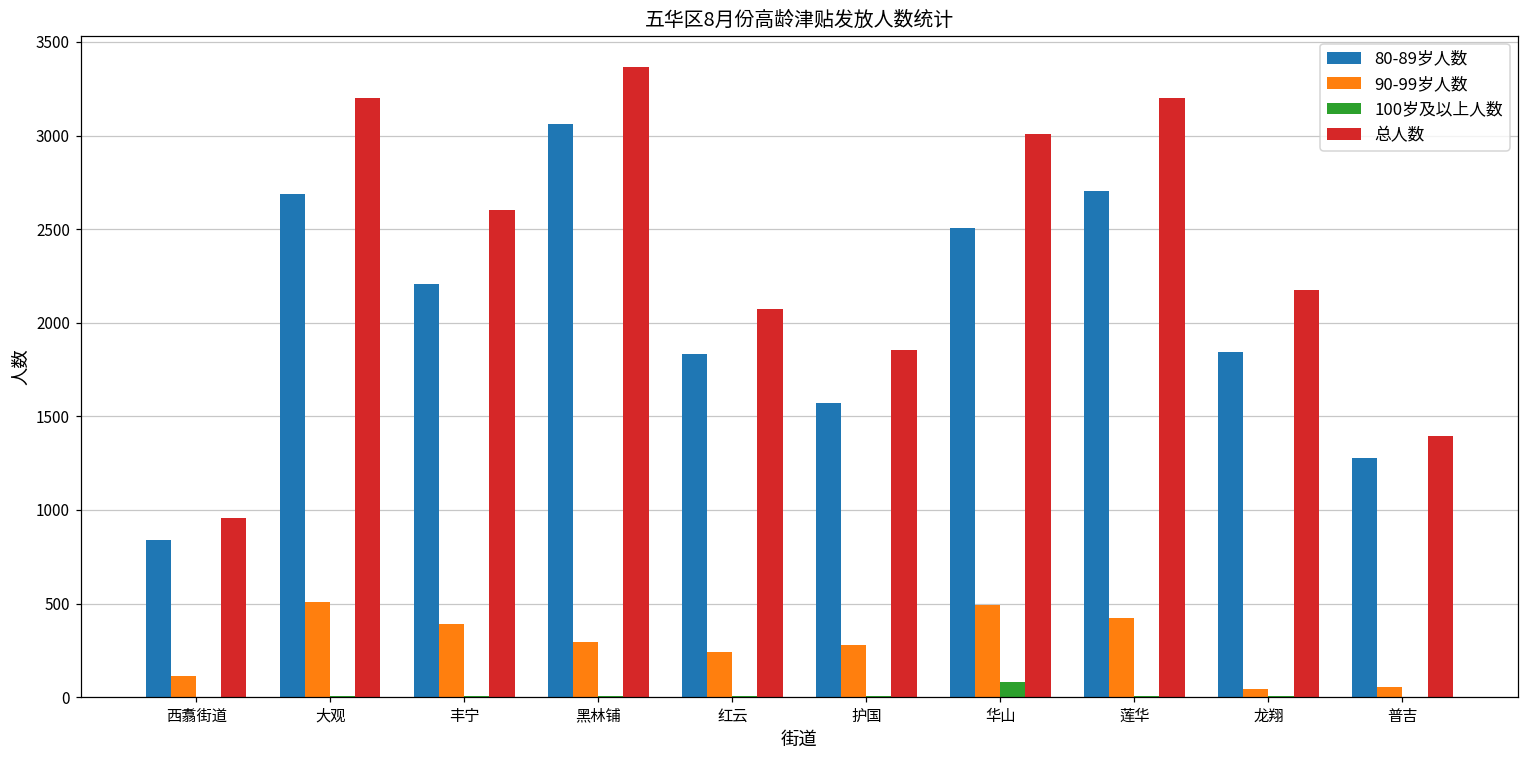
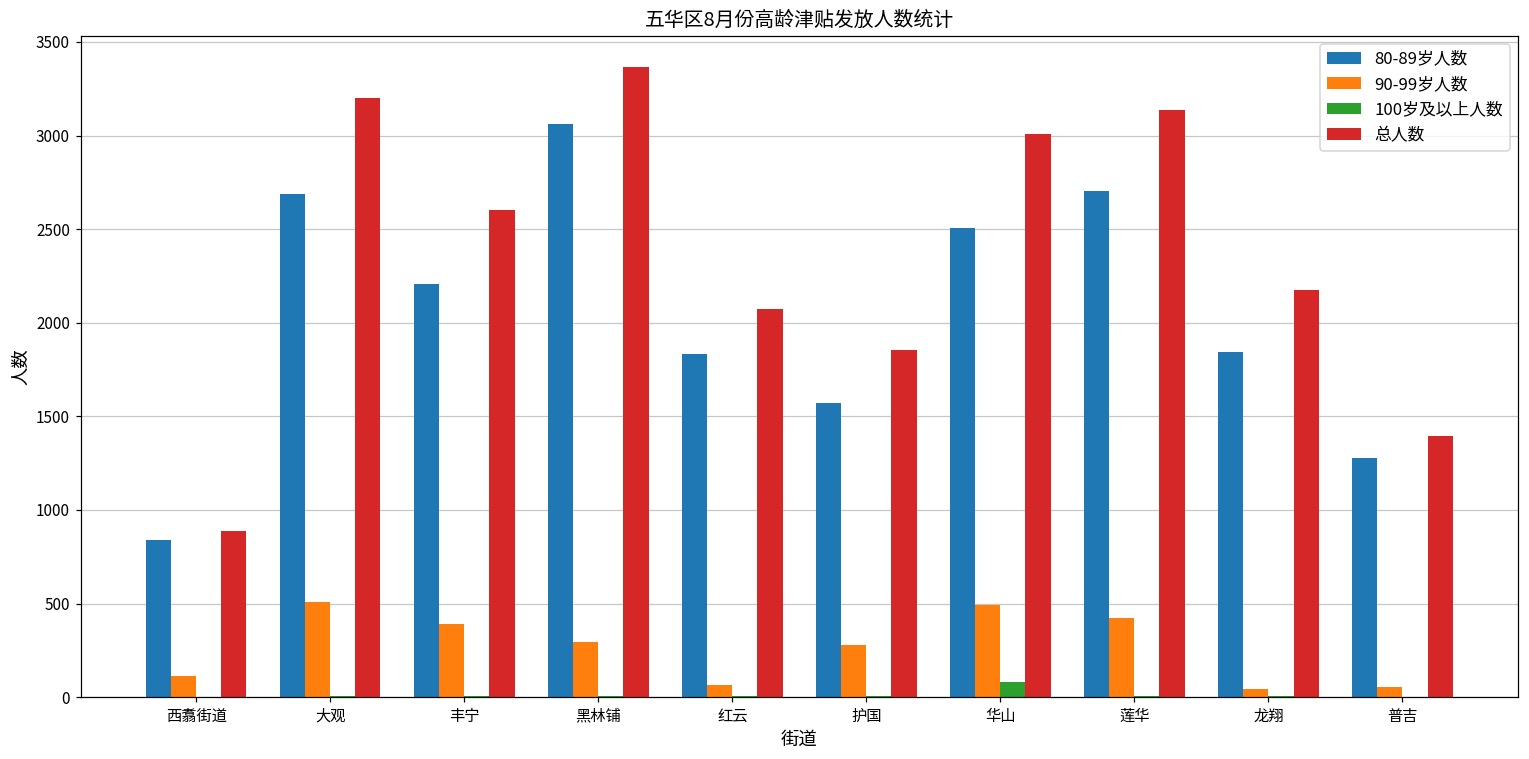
总人数, 西翥街道: 960 -> 890
90-99岁人数, 红云: 240 -> 70
总人数, 莲华: 3200 -> 3140
